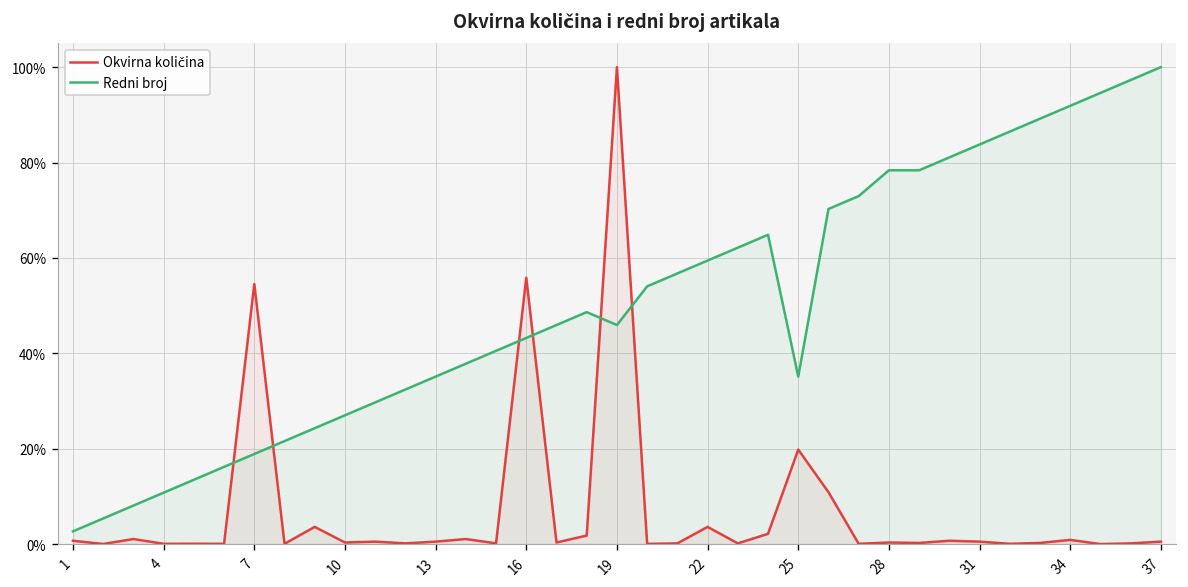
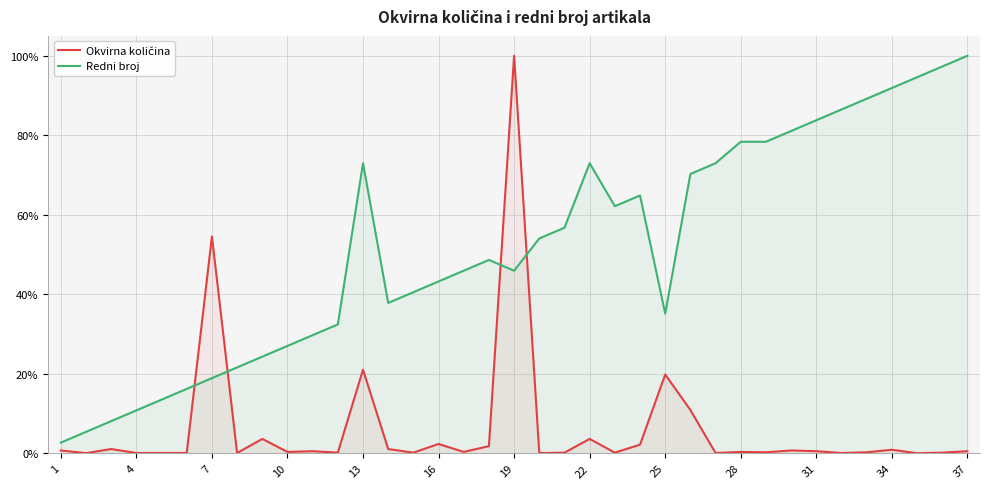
Okvirna količina, 13: 1% -> 21%
Redni broj, 13: 35% -> 73%
Okvirna količina, 16: 56% -> 2%
Redni broj, 22: 59% -> 73%
